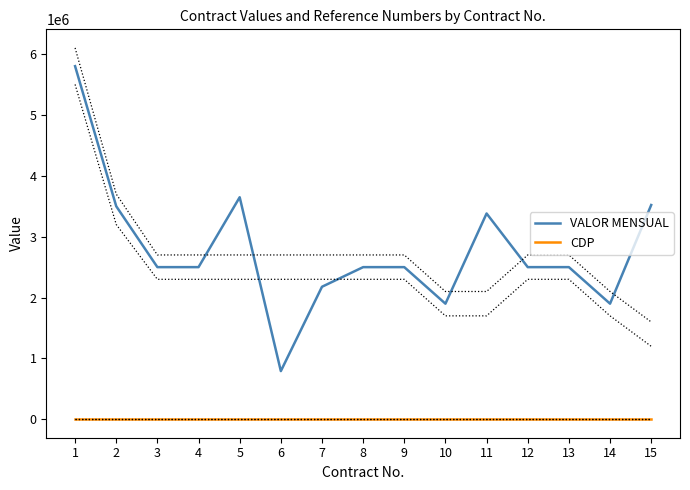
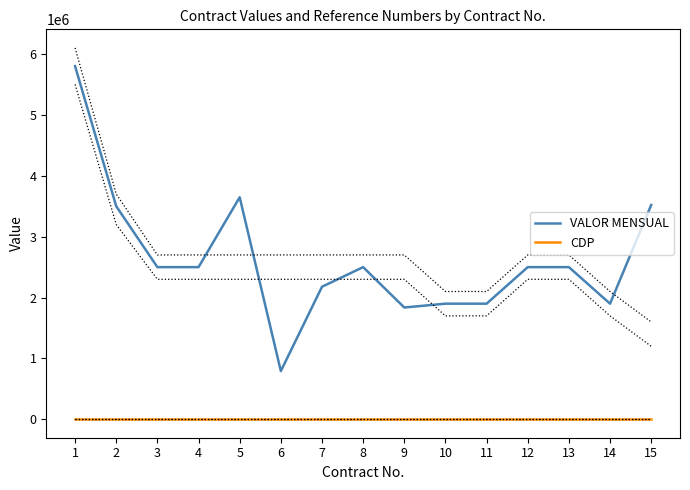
VALOR MENSUAL, 9: 2500000 -> 1800000
VALOR MENSUAL, 11: 3400000 -> 1900000
